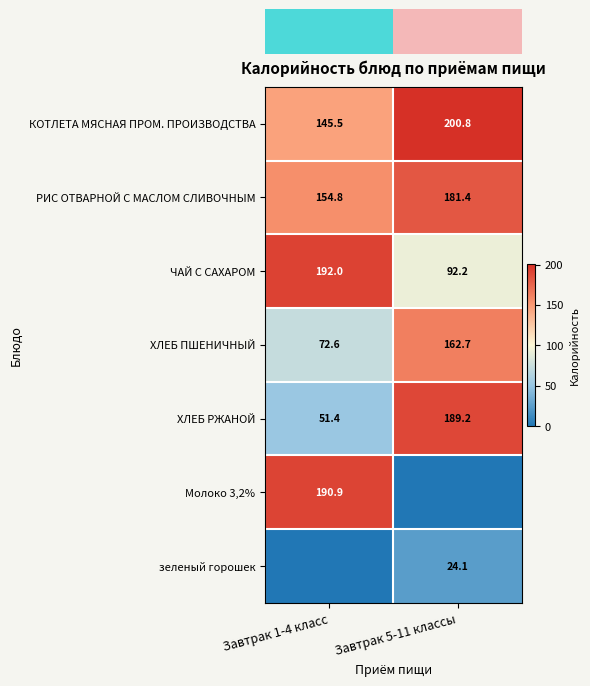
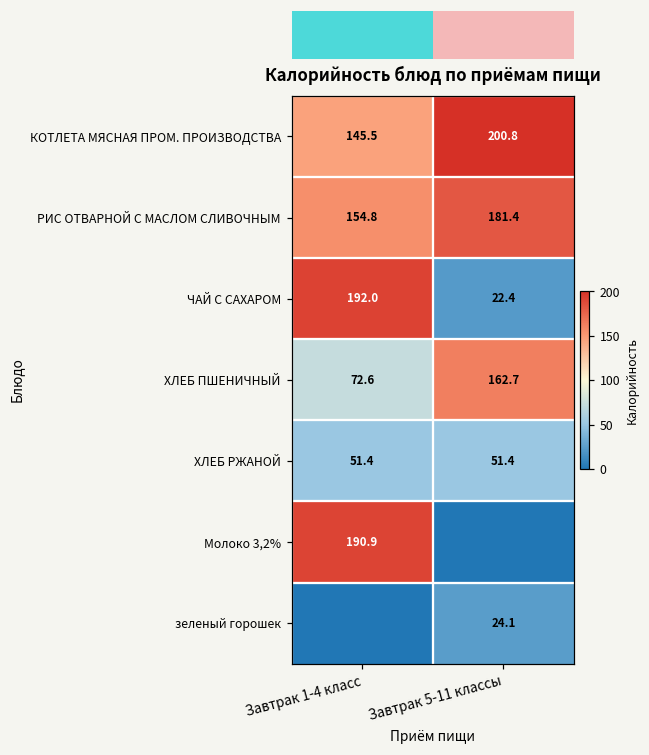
ЧАЙ С САХАРОМ, Завтрак 5-11 классы: 92.2 -> 22.4
ХЛЕБ РЖАНОЙ, Завтрак 5-11 классы: 189.2 -> 51.4
